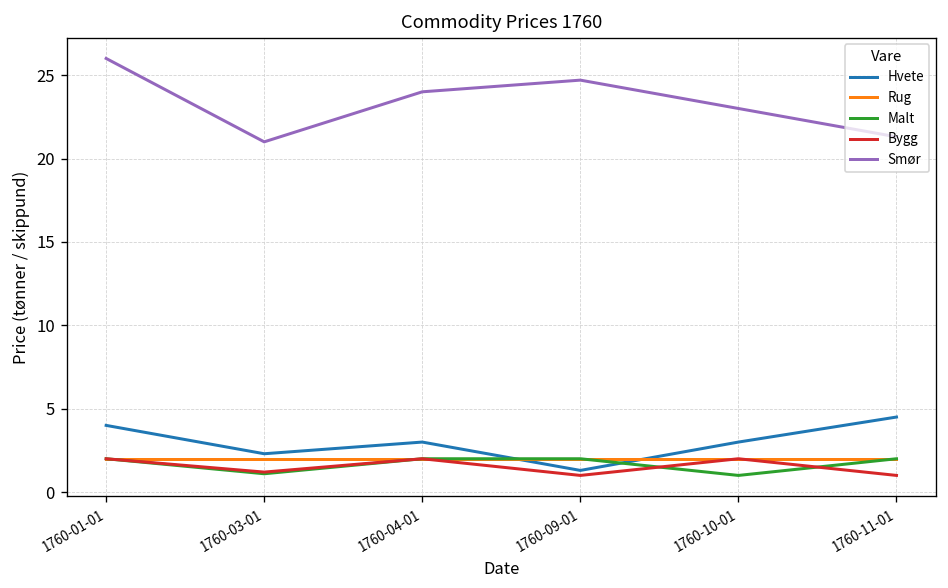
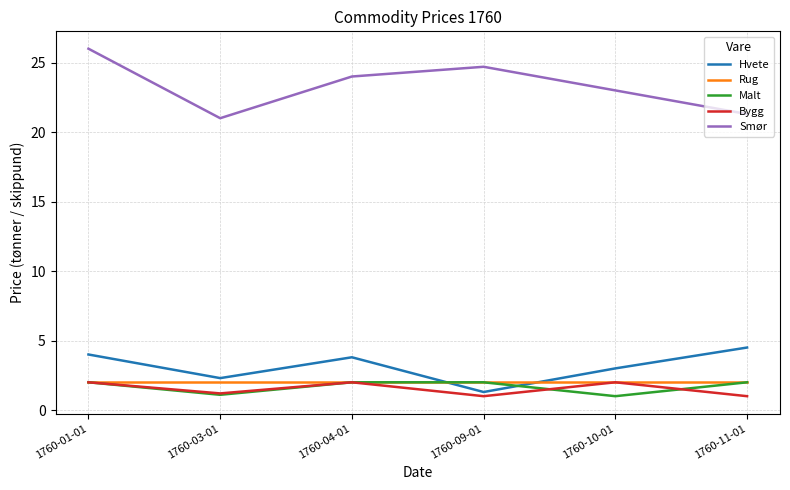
Hvete, 1760-04-01: 3.0 -> 3.8
